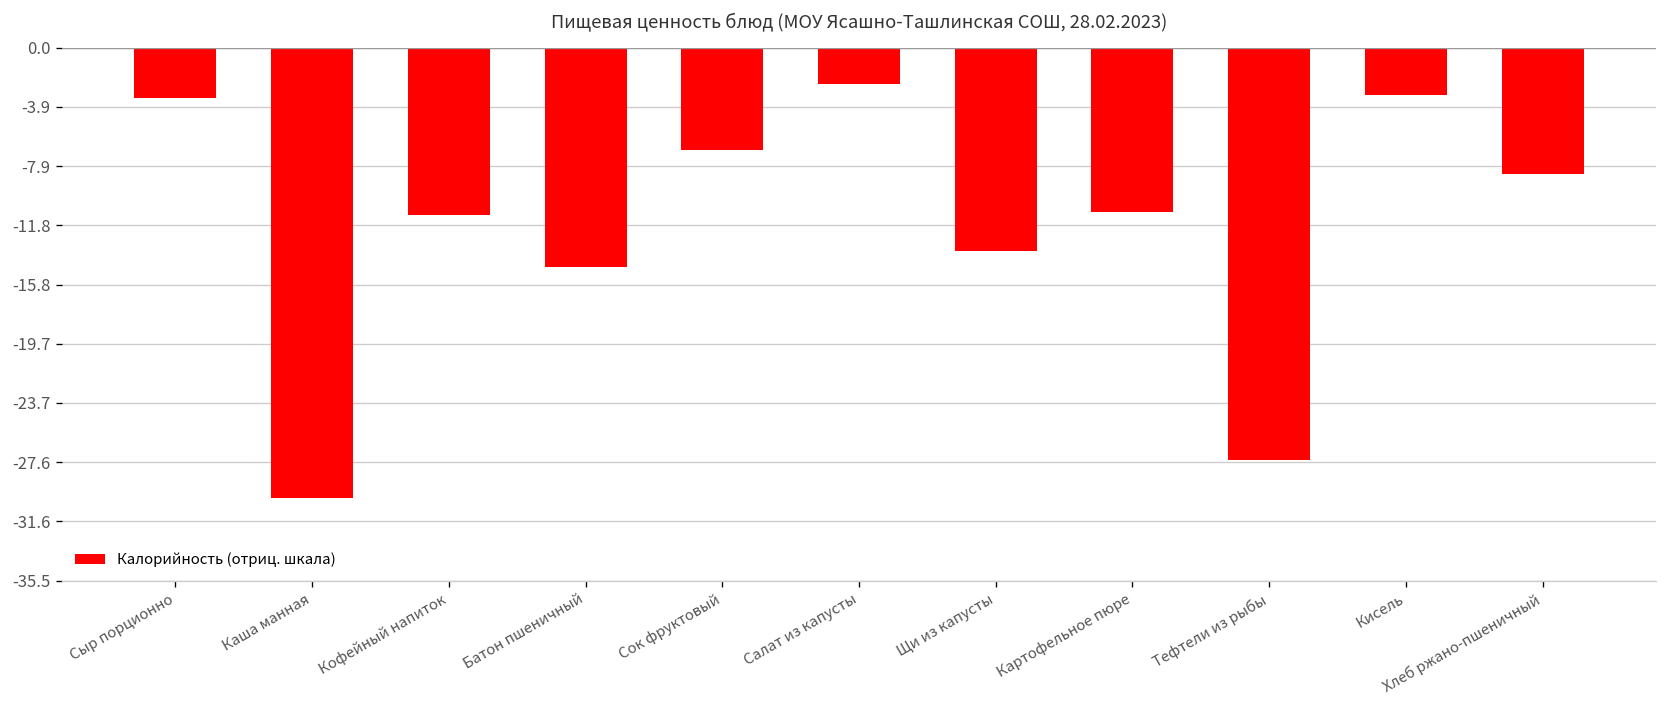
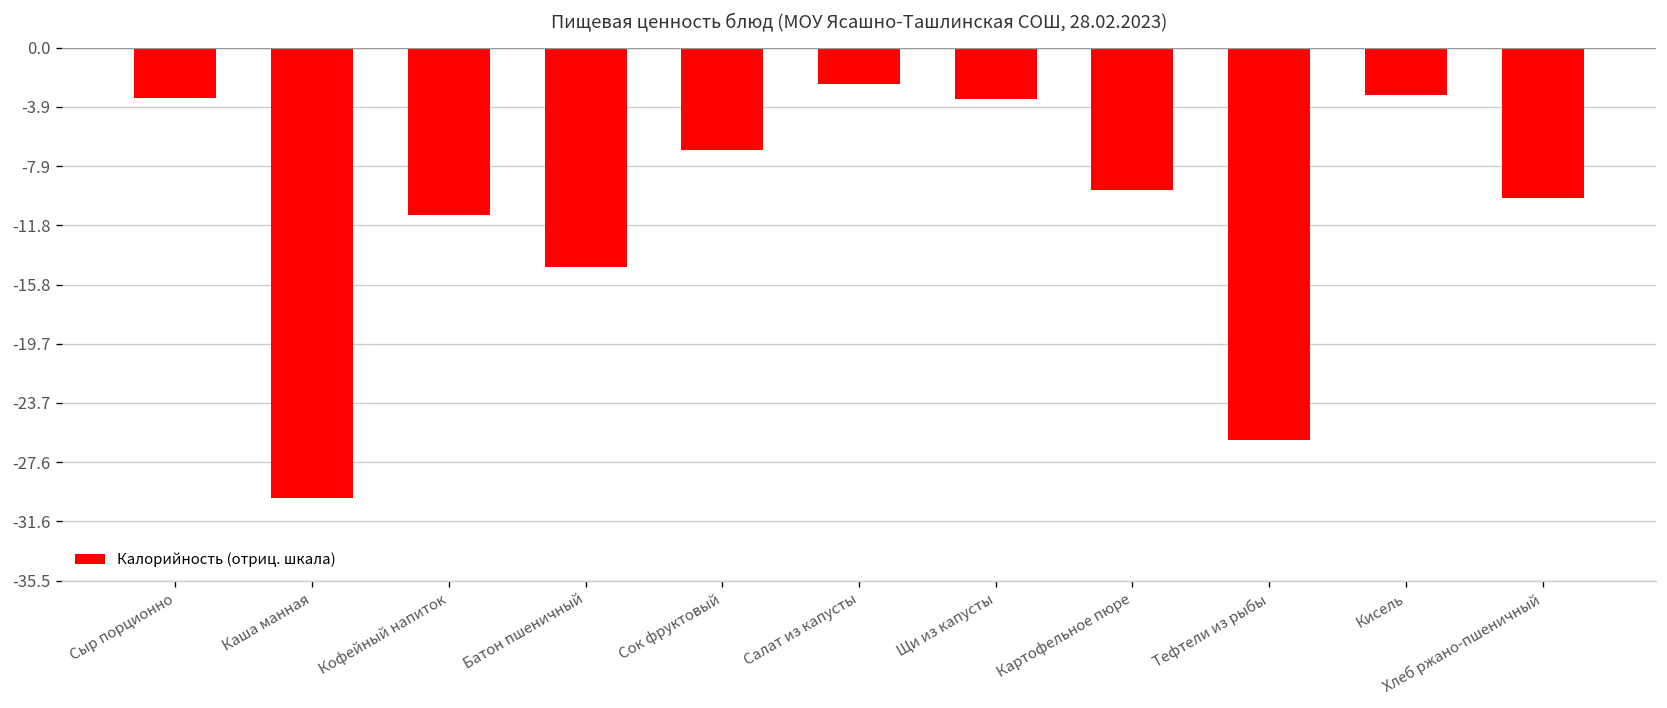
Щи из капусты: -13.6 -> -3.5
Картофельное пюре: -10.9 -> -9.5
Тефтели из рыбы: -27.5 -> -26.1
Хлеб ржано-пшеничный: -8.4 -> -10.0
